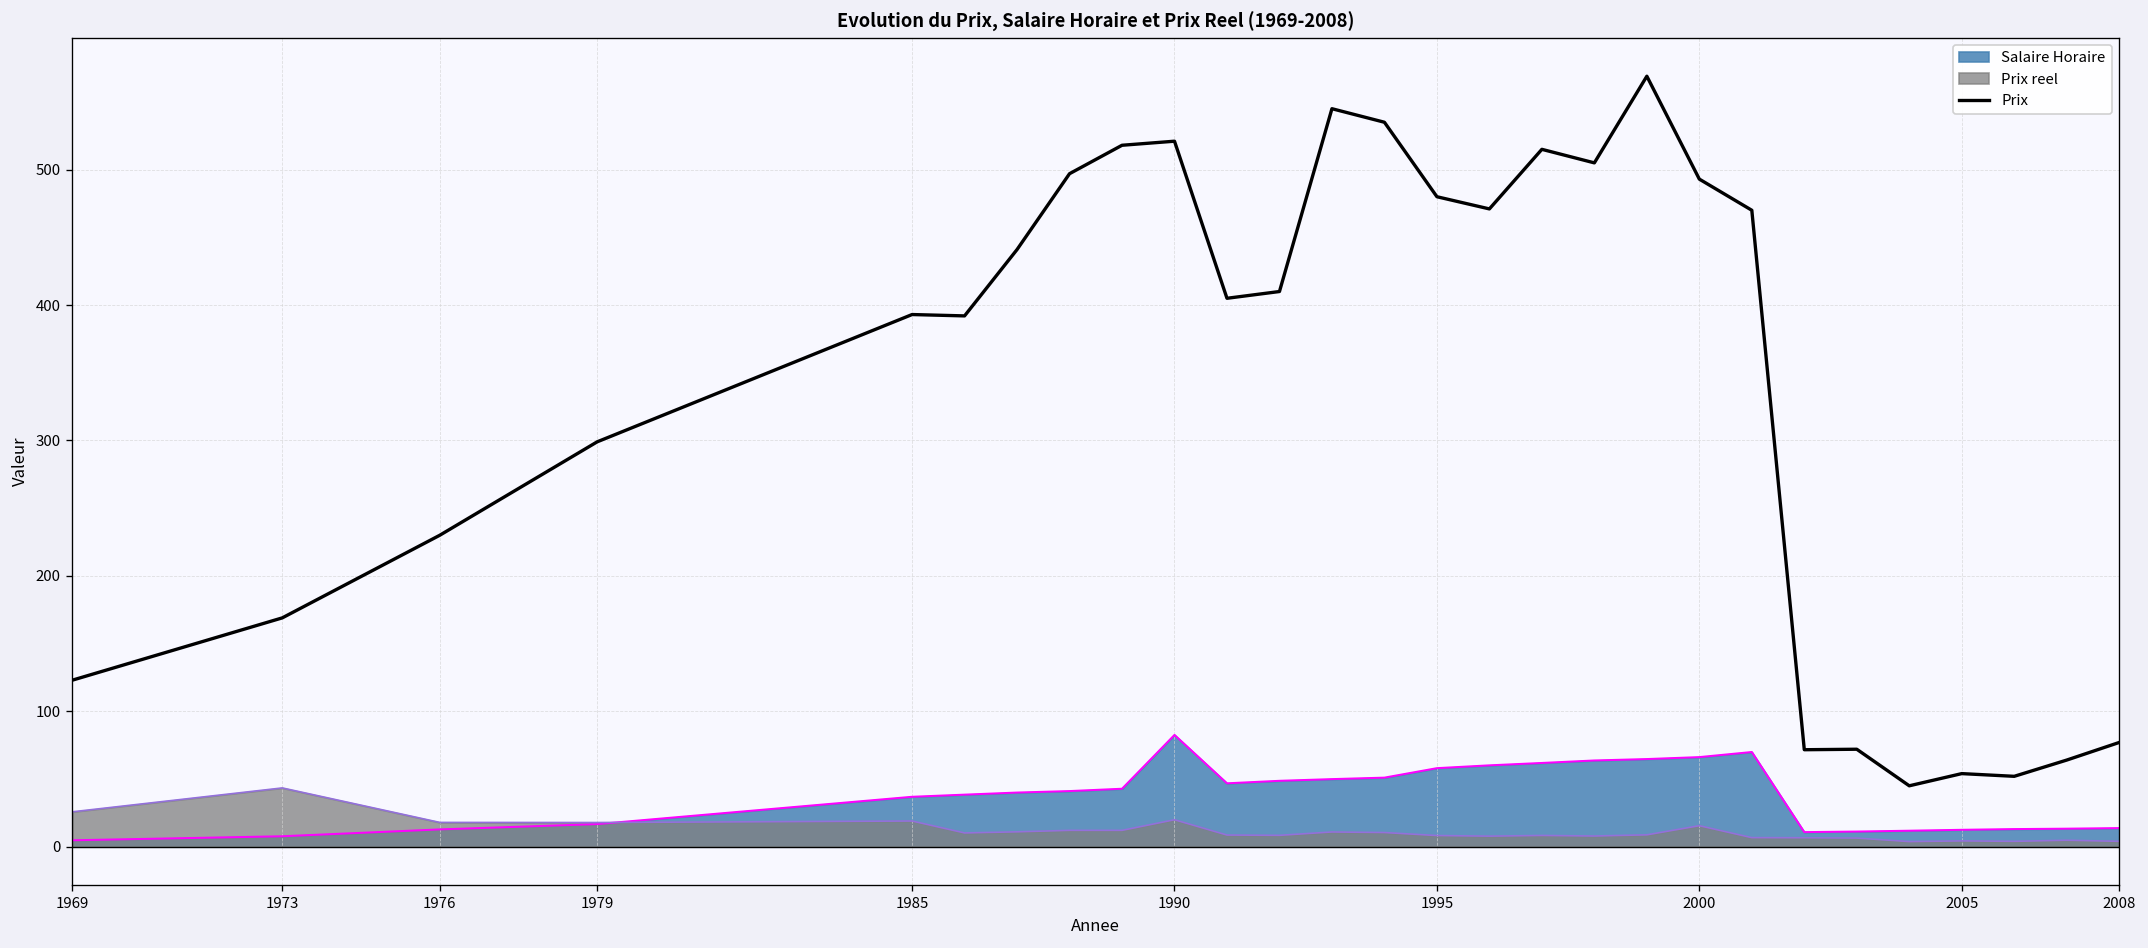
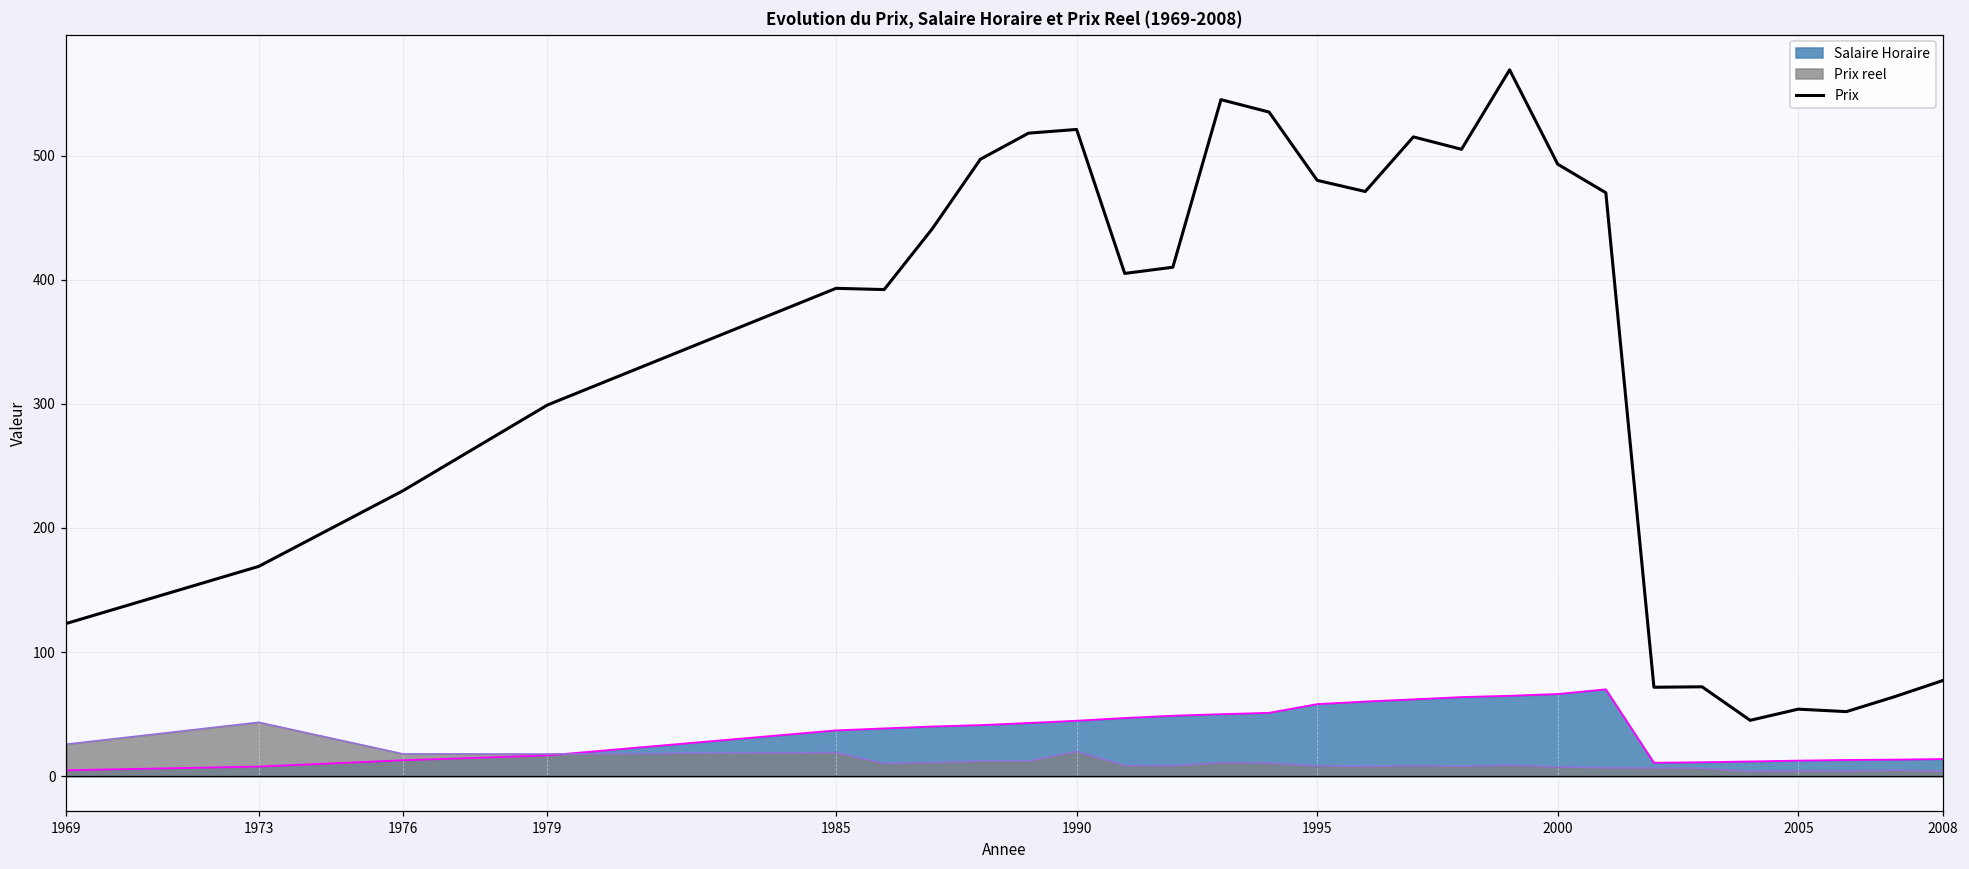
Salaire Horaire, 1990: 83 -> 45
Prix reel, 2000: 16 -> 7
